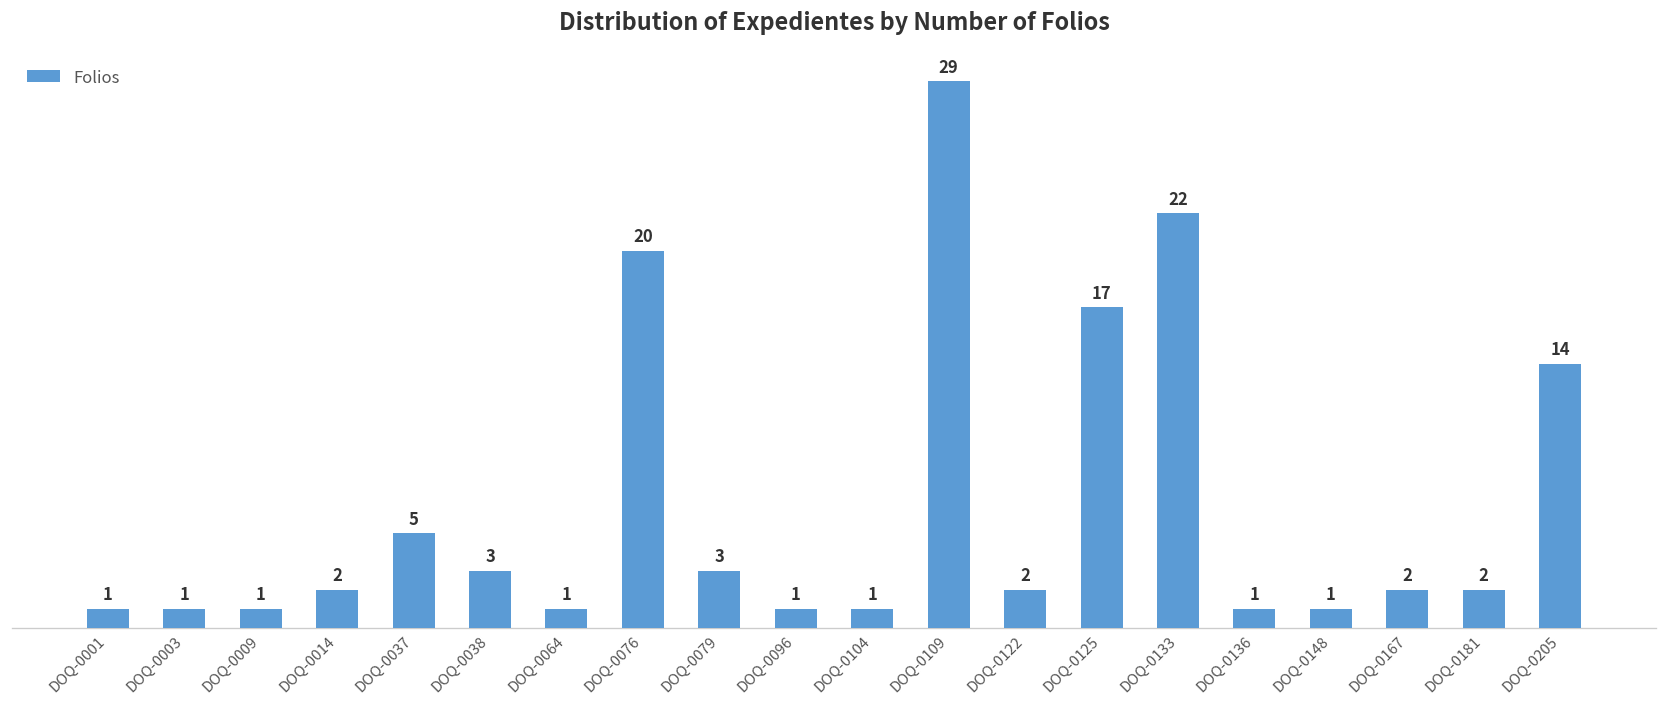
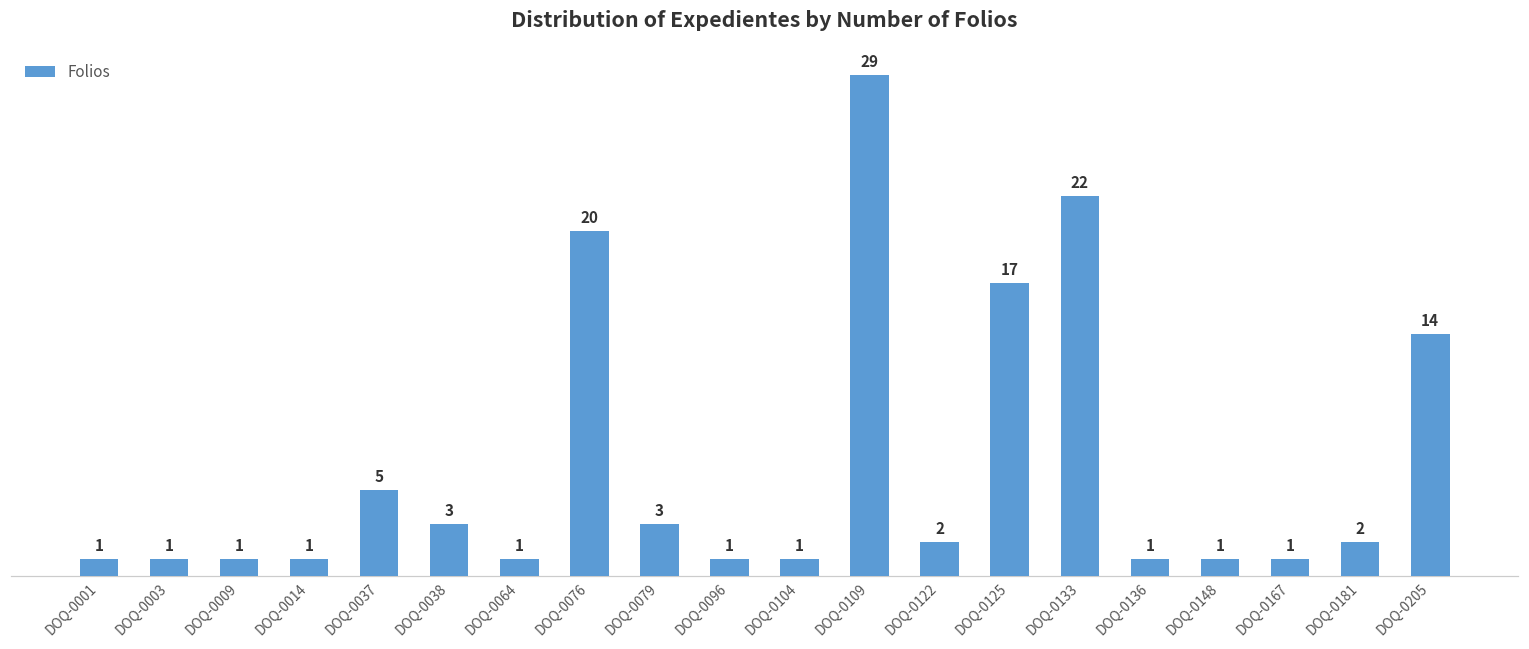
DOQ-0014: 2 -> 1
DOQ-0167: 2 -> 1
